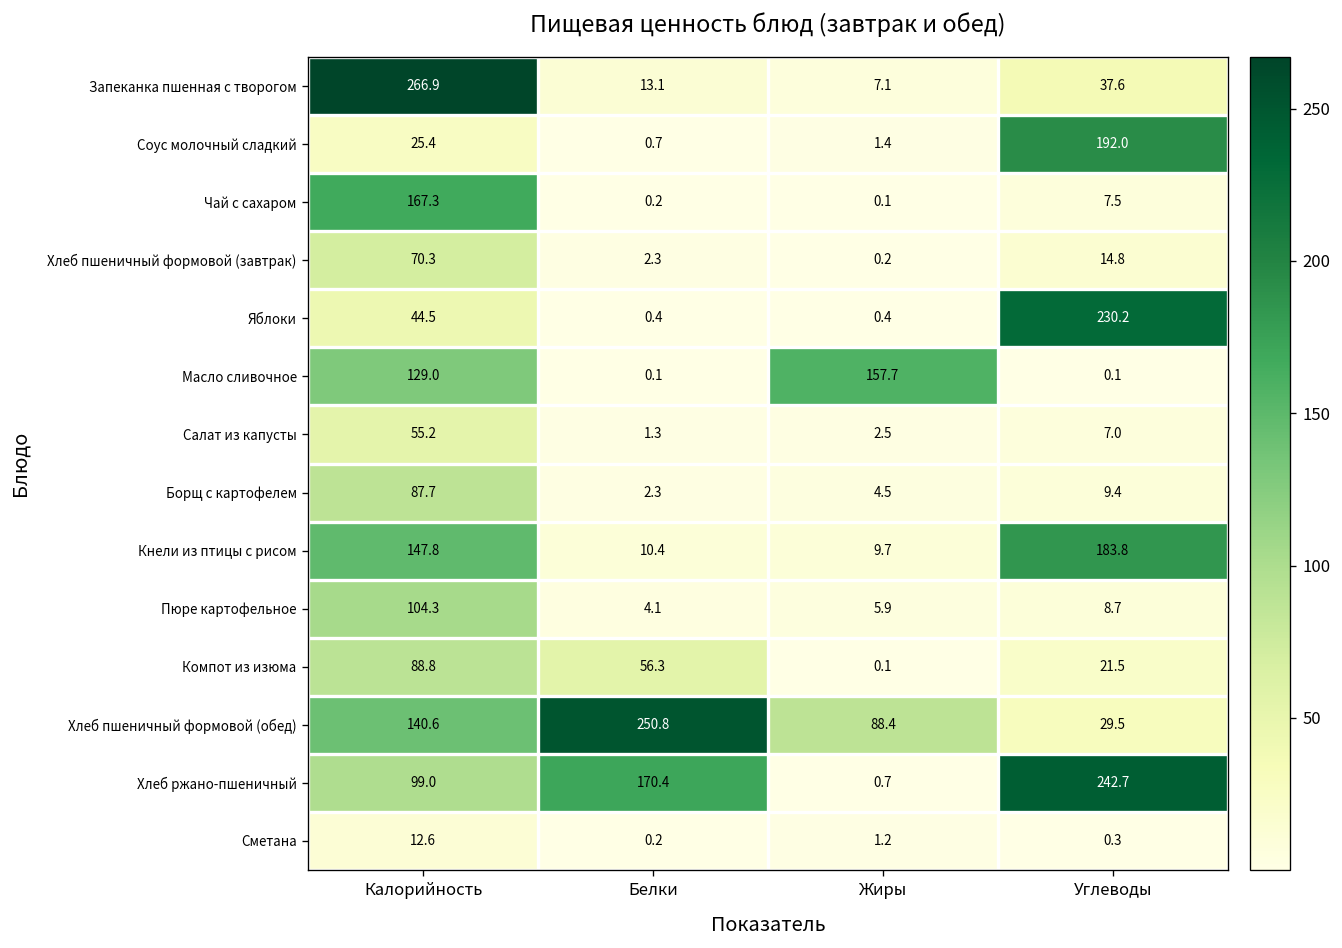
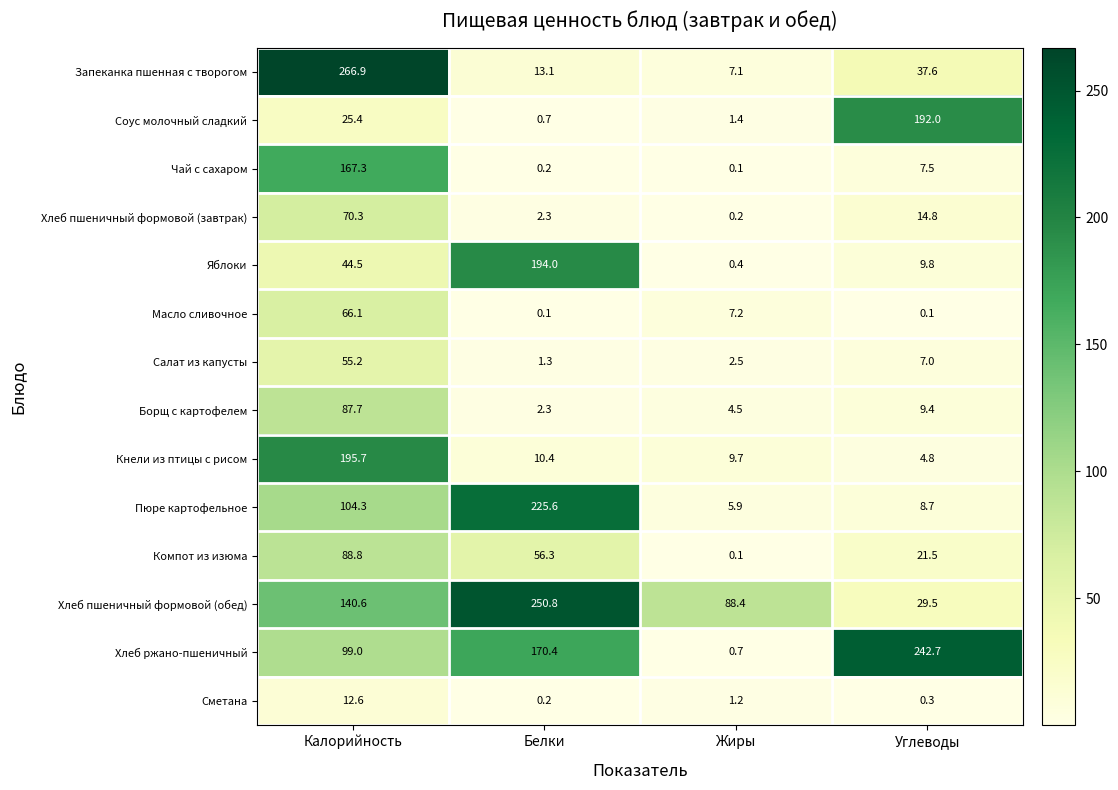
Яблоки, Белки: 0.4 -> 194.0
Яблоки, Углеводы: 230.2 -> 9.8
Масло сливочное, Калорийность: 129.0 -> 66.1
Масло сливочное, Жиры: 157.7 -> 7.2
Кнели из птицы с рисом, Калорийность: 147.8 -> 195.7
Кнели из птицы с рисом, Углеводы: 183.8 -> 4.8
Пюре картофельное, Белки: 4.1 -> 225.6
